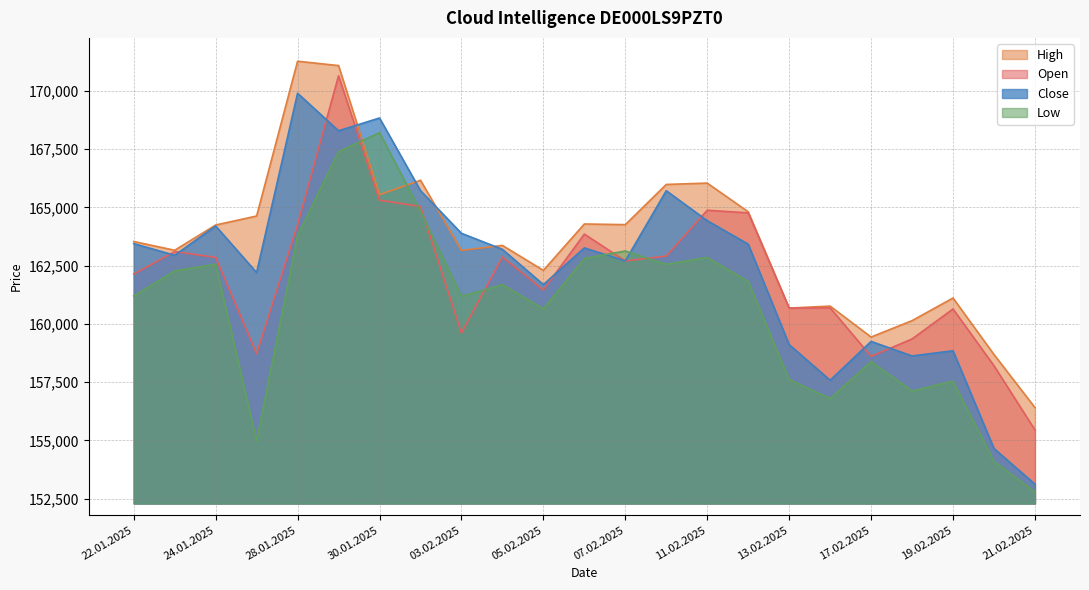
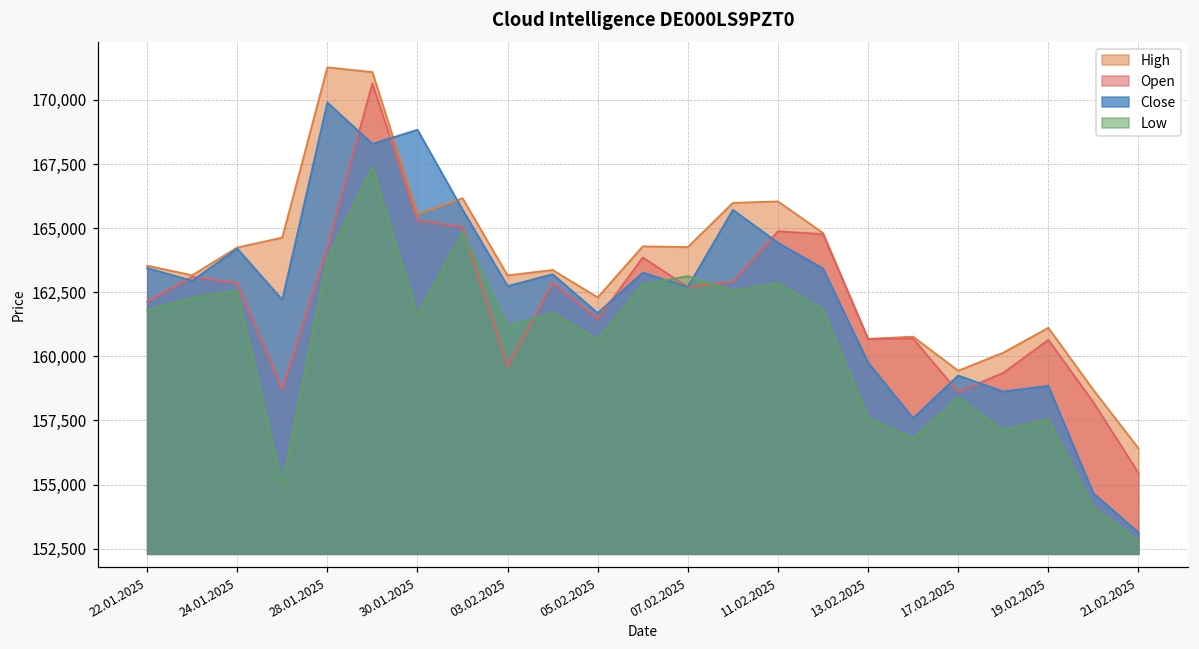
Low, 22.01.2025: 161,200 -> 161,800
Low, 30.01.2025: 168,200 -> 161,600
Close, 03.02.2025: 163,900 -> 162,700
Close, 13.02.2025: 159,100 -> 159,800
